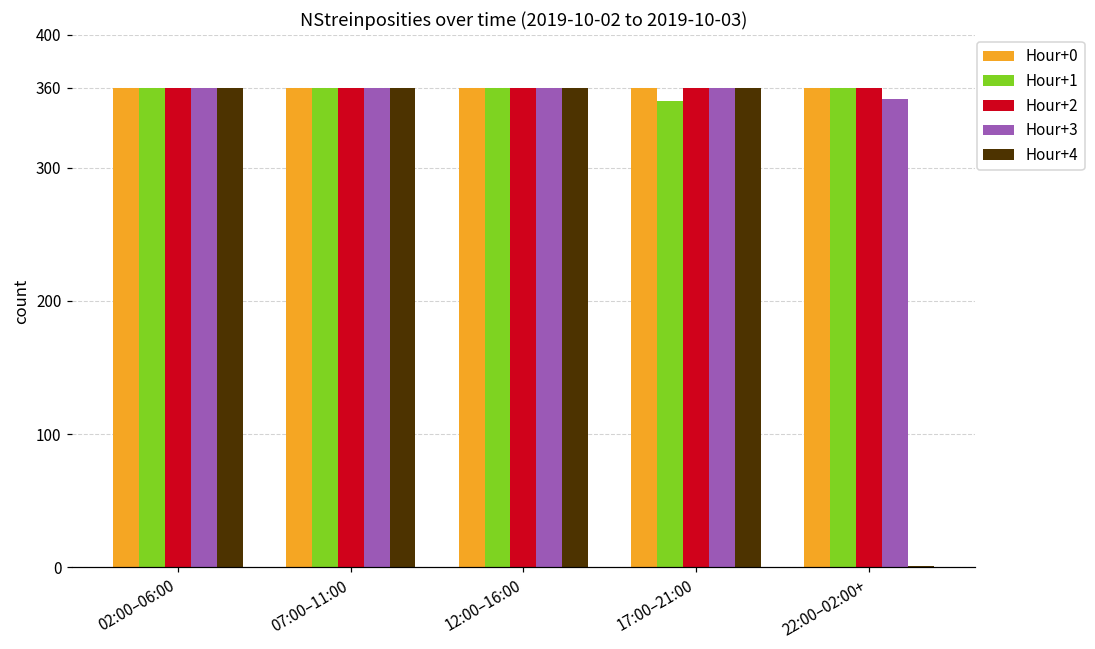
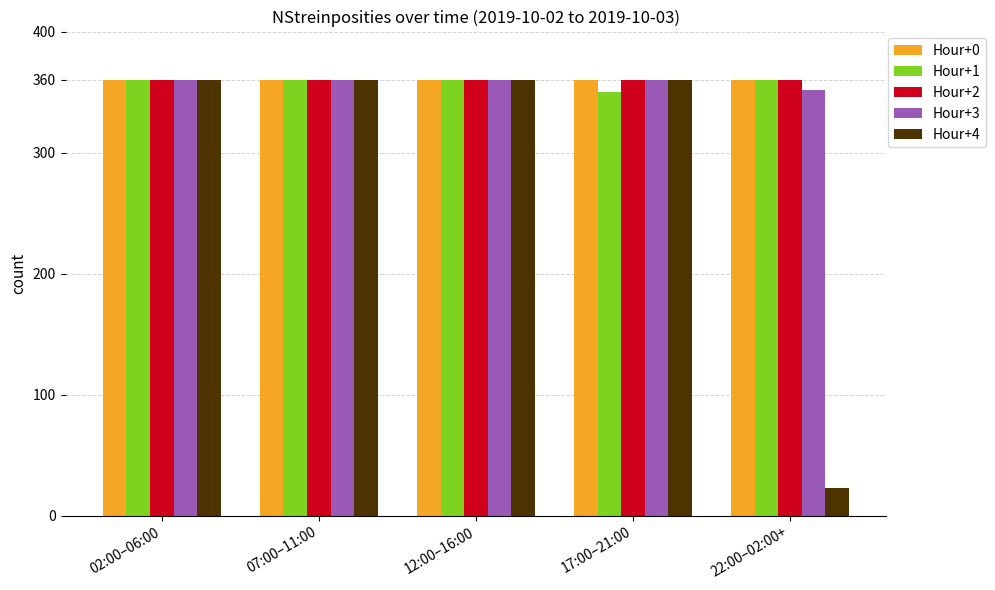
Hour+4, 22:00–02:00+: 1 -> 23
